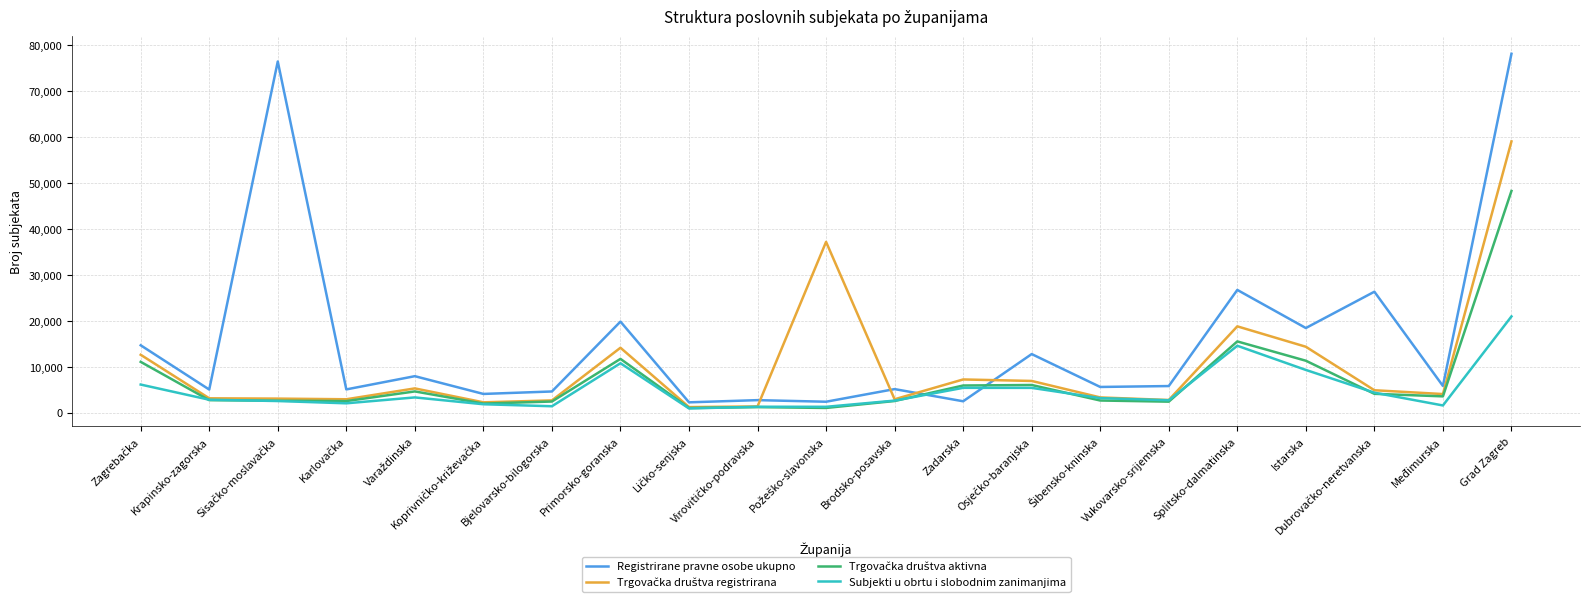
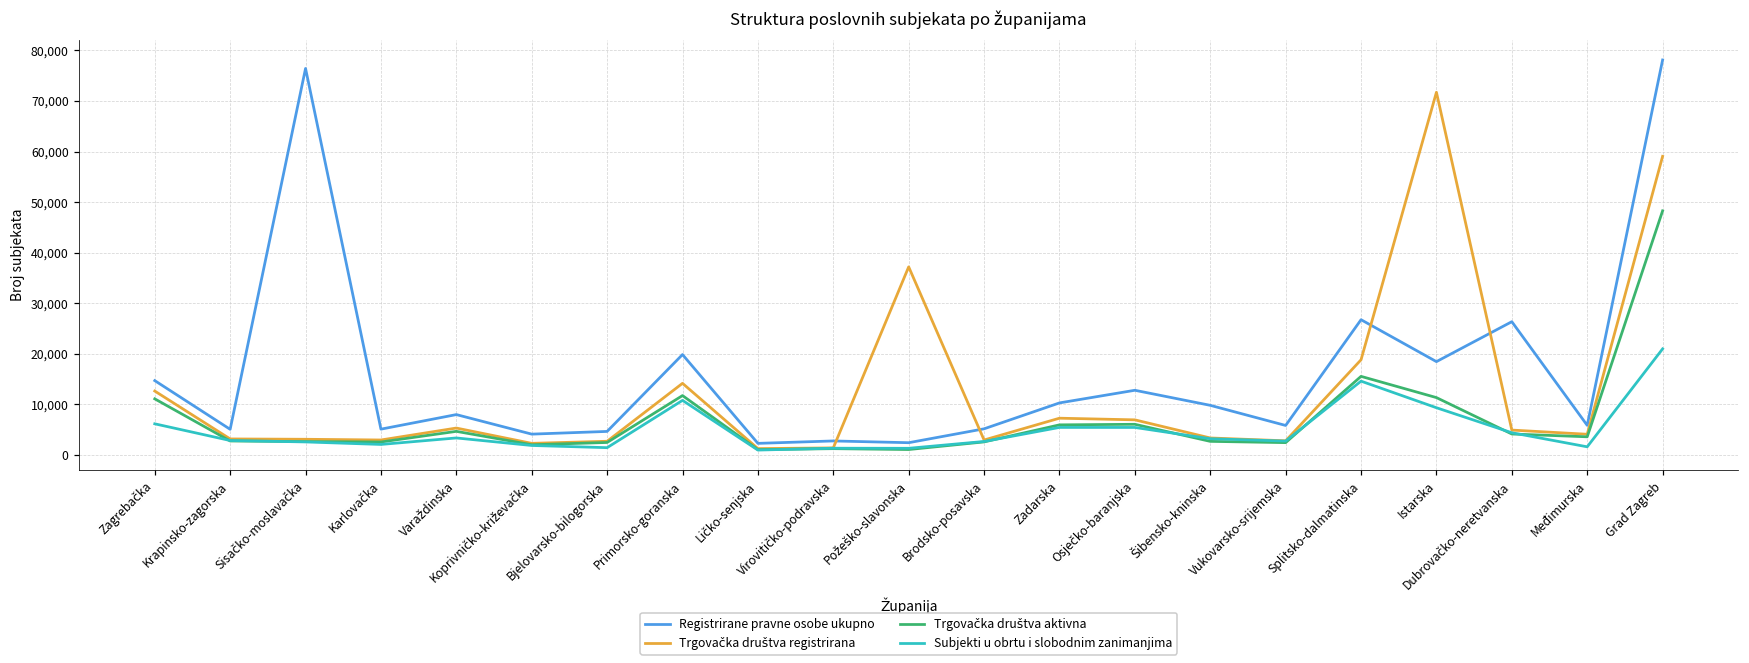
Registrirane pravne osobe ukupno, Zadarska: 2,000 -> 10,000
Registrirane pravne osobe ukupno, Šibensko-kninska: 6,000 -> 10,000
Trgovačka društva registrirana, Istarska: 14,000 -> 72,000
